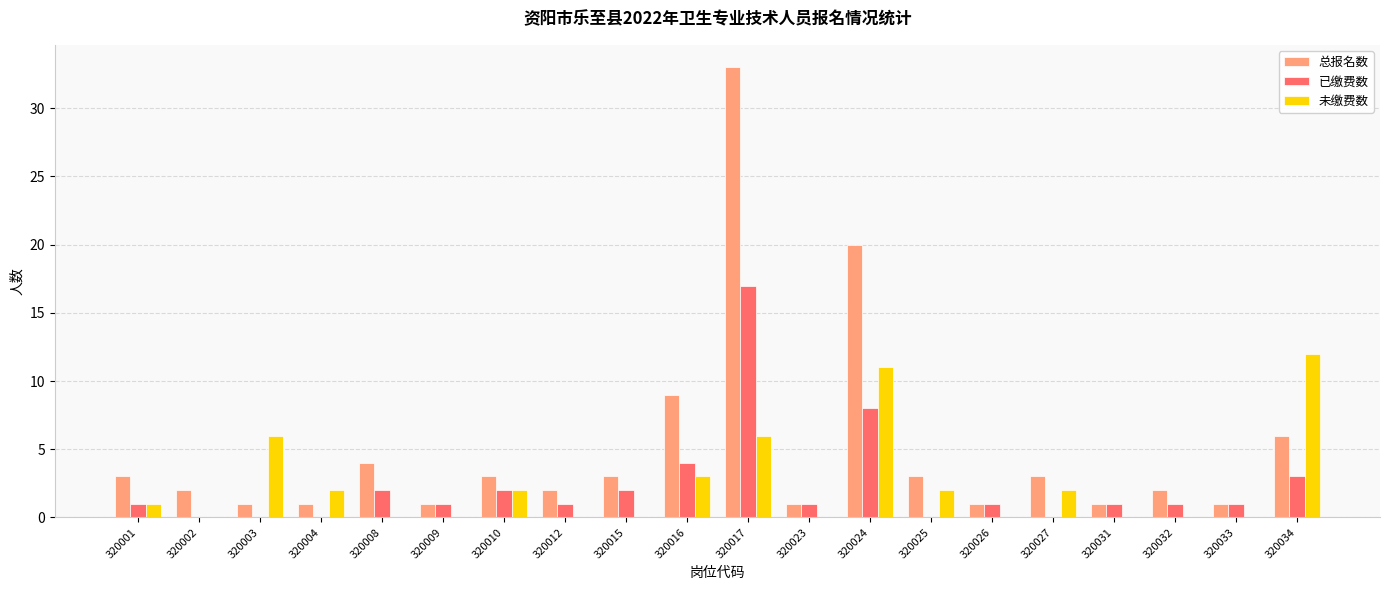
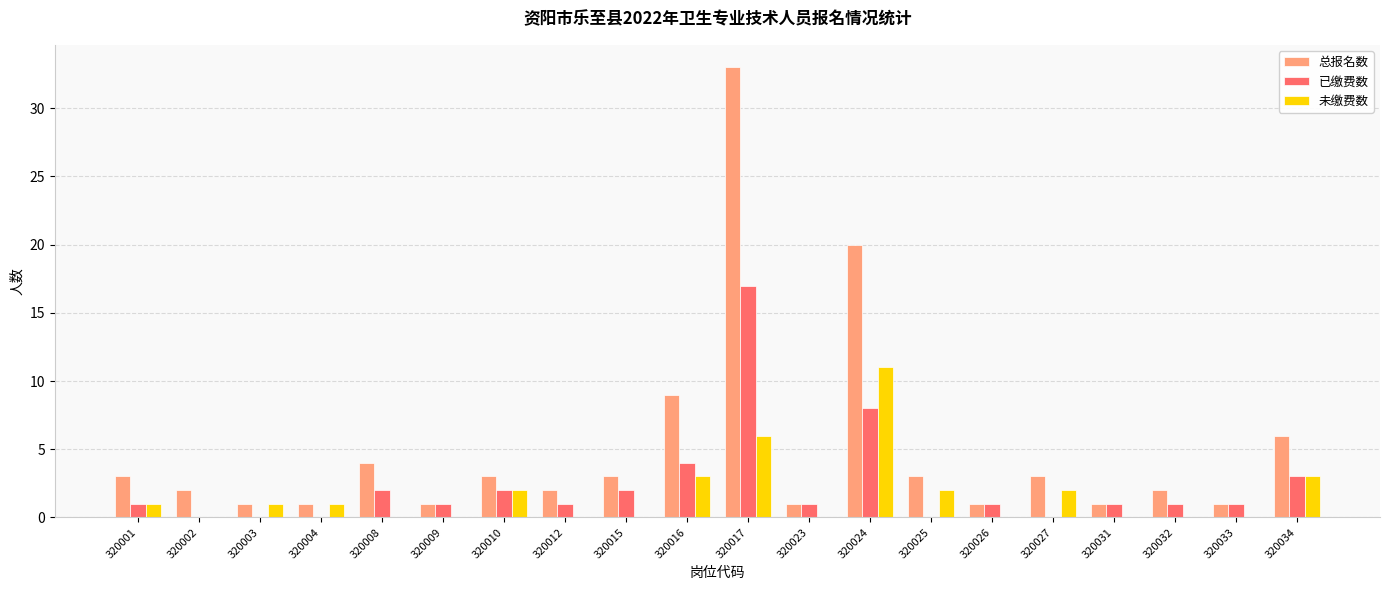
未缴费数, 320003: 6 -> 1
未缴费数, 320004: 2 -> 1
未缴费数, 320034: 12 -> 3
